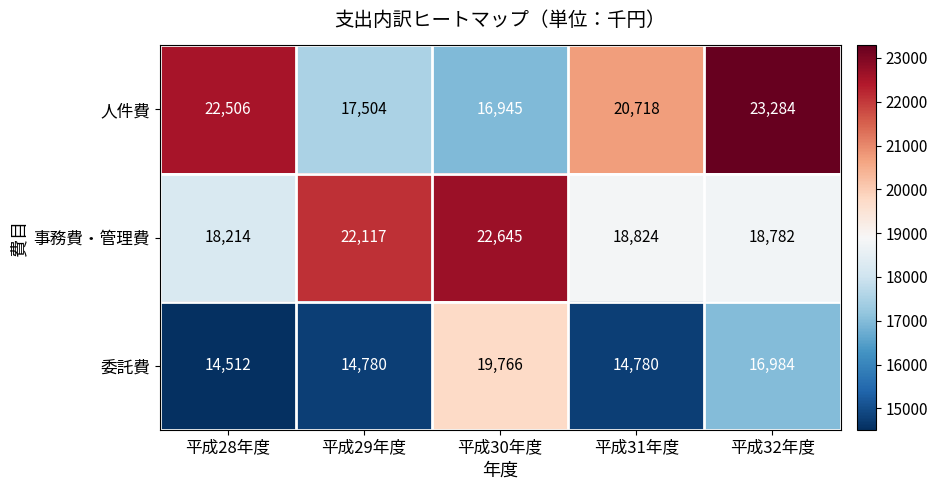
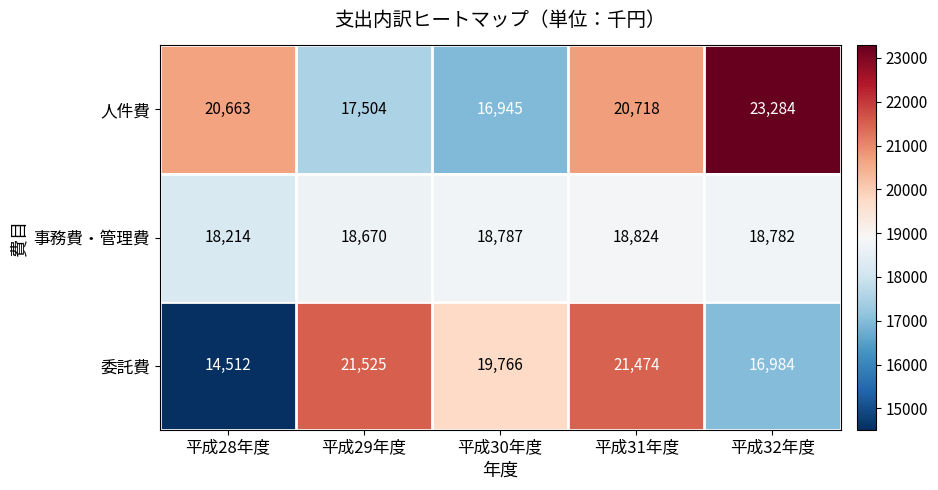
人件費, 平成28年度: 22,506 -> 20,663
事務費・管理費, 平成29年度: 22,117 -> 18,670
事務費・管理費, 平成30年度: 22,645 -> 18,787
委託費, 平成29年度: 14,780 -> 21,525
委託費, 平成31年度: 14,780 -> 21,474
